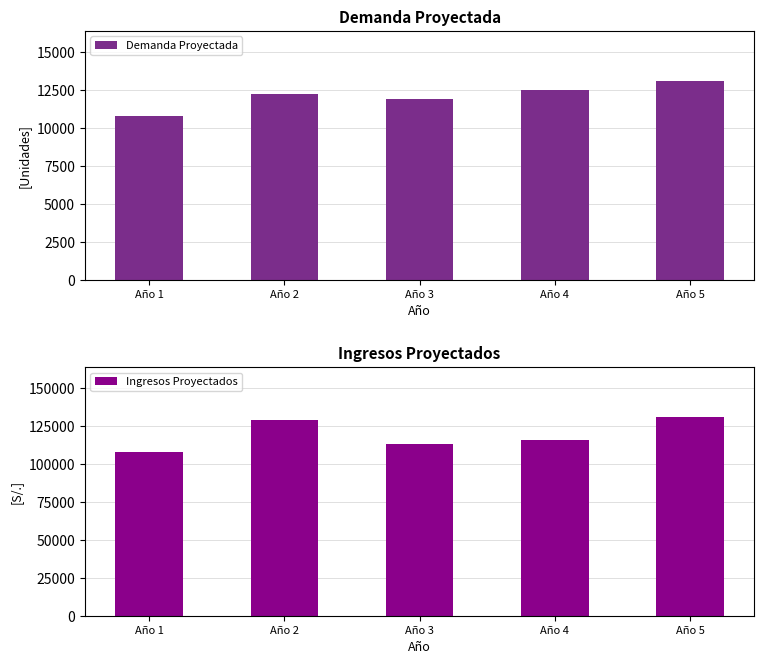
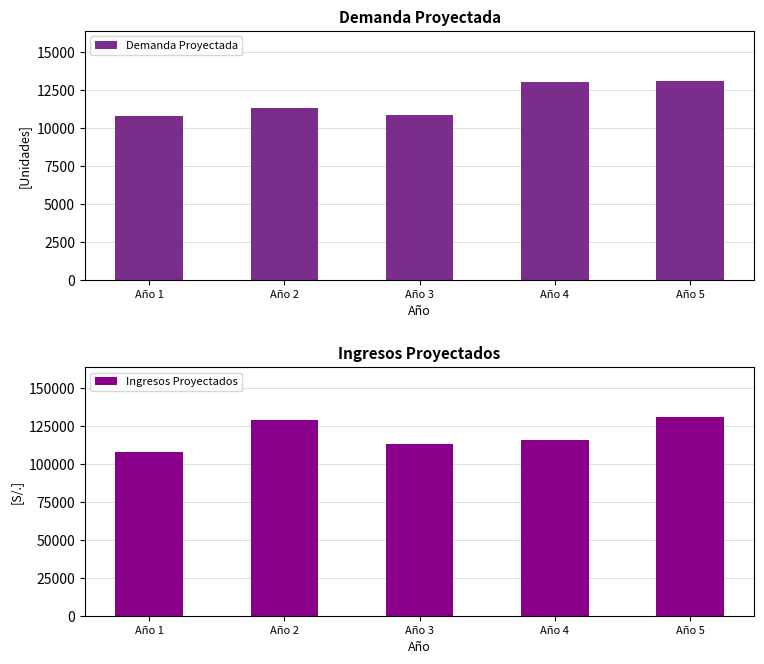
Demanda Proyectada, Año 2: 12300 -> 11300
Demanda Proyectada, Año 3: 11900 -> 10900
Demanda Proyectada, Año 4: 12500 -> 13100
